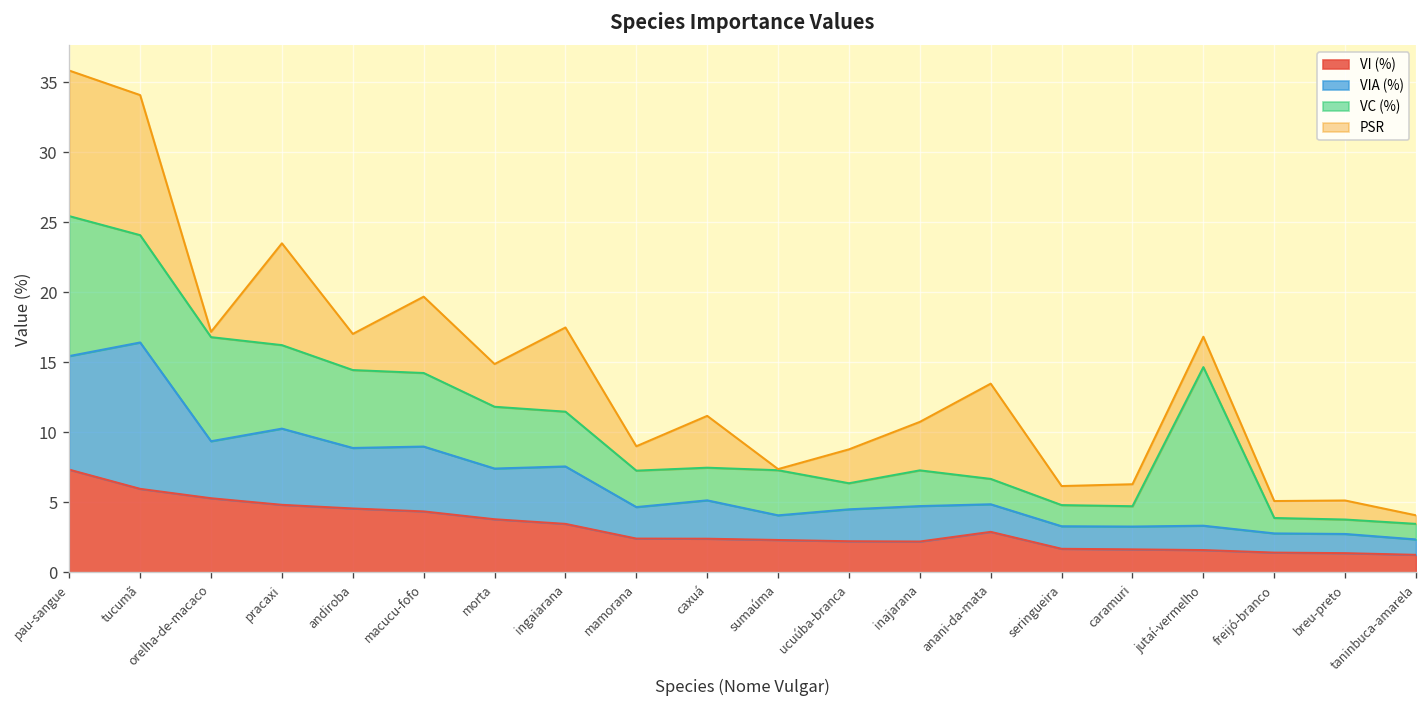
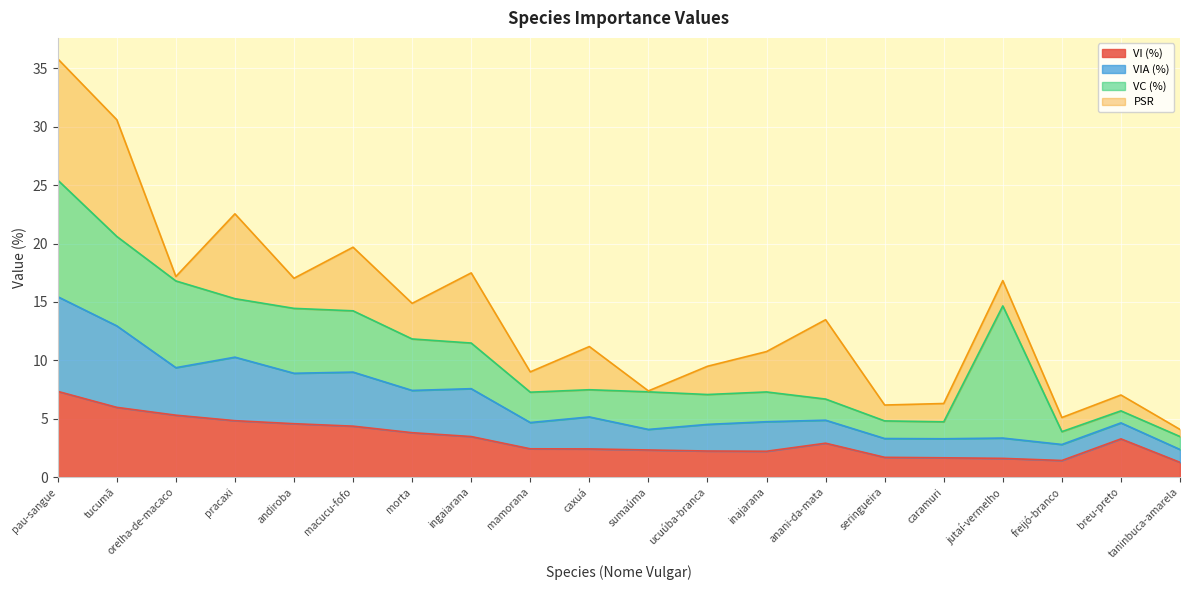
VIA (%), tucumã: 10.5 -> 7.0
VC (%), pracaxi: 6.0 -> 5.0
VC (%), ucuúba-branca: 1.9 -> 2.6
VI (%), breu-preto: 1.4 -> 3.3
